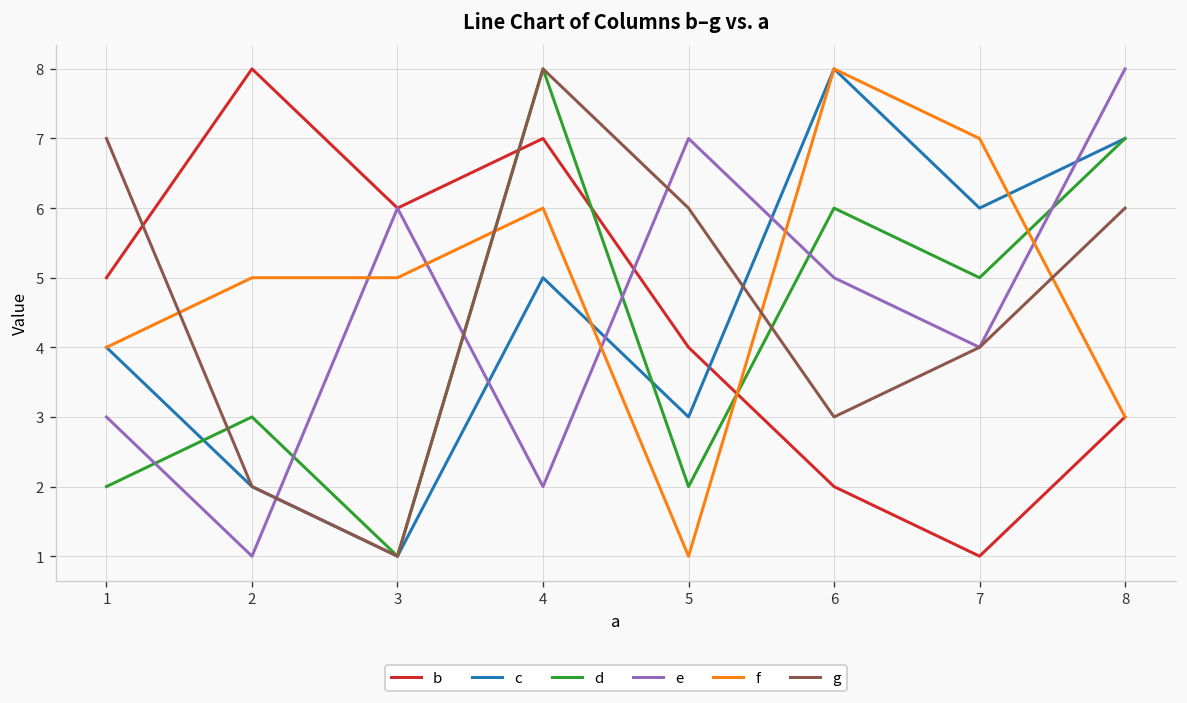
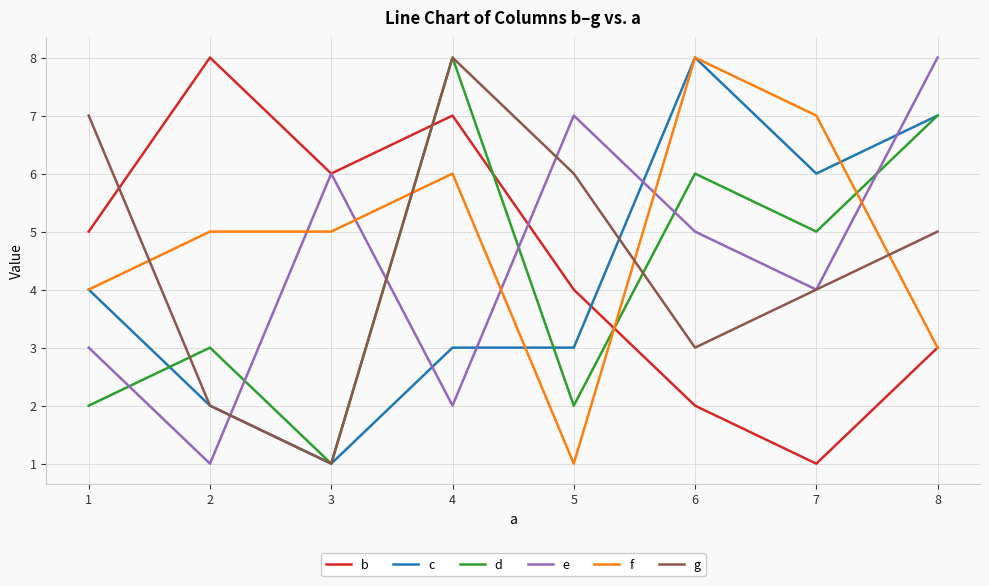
c, 4: 5 -> 3
g, 8: 6 -> 5
